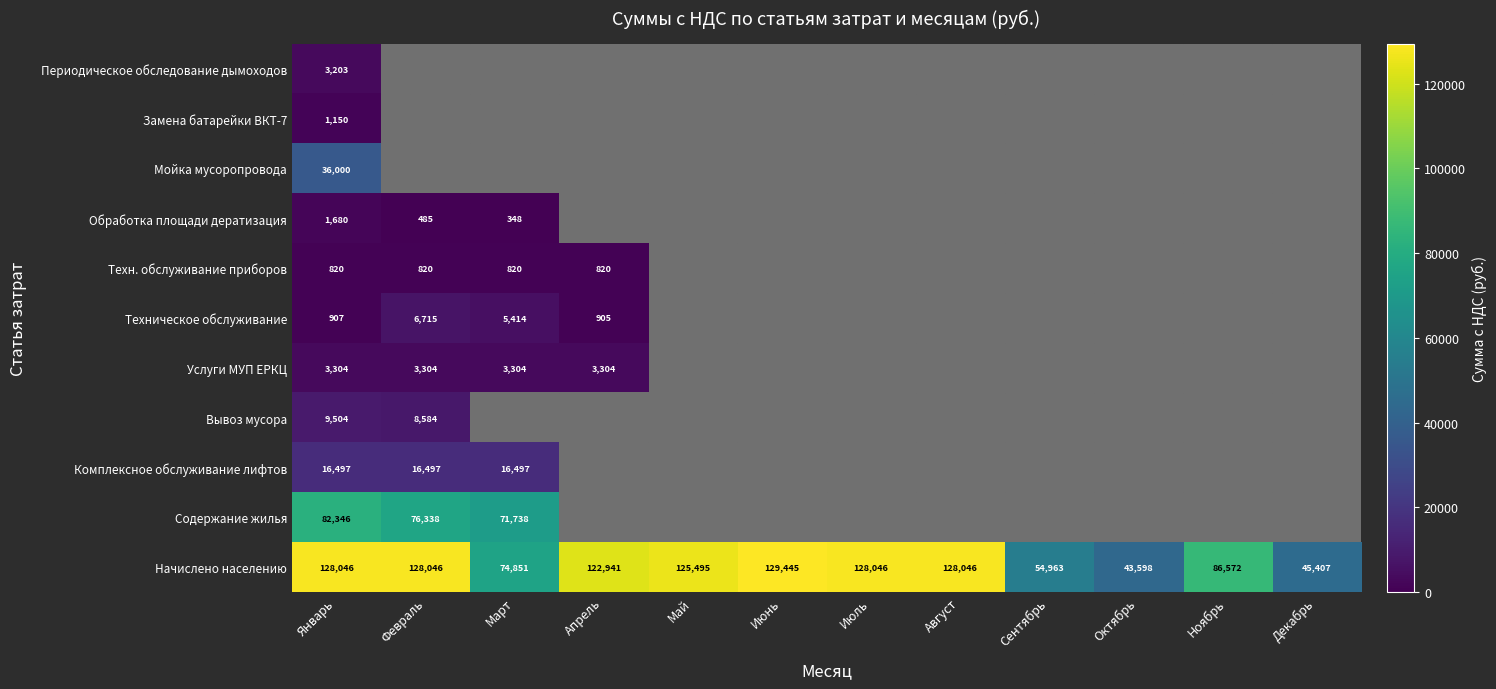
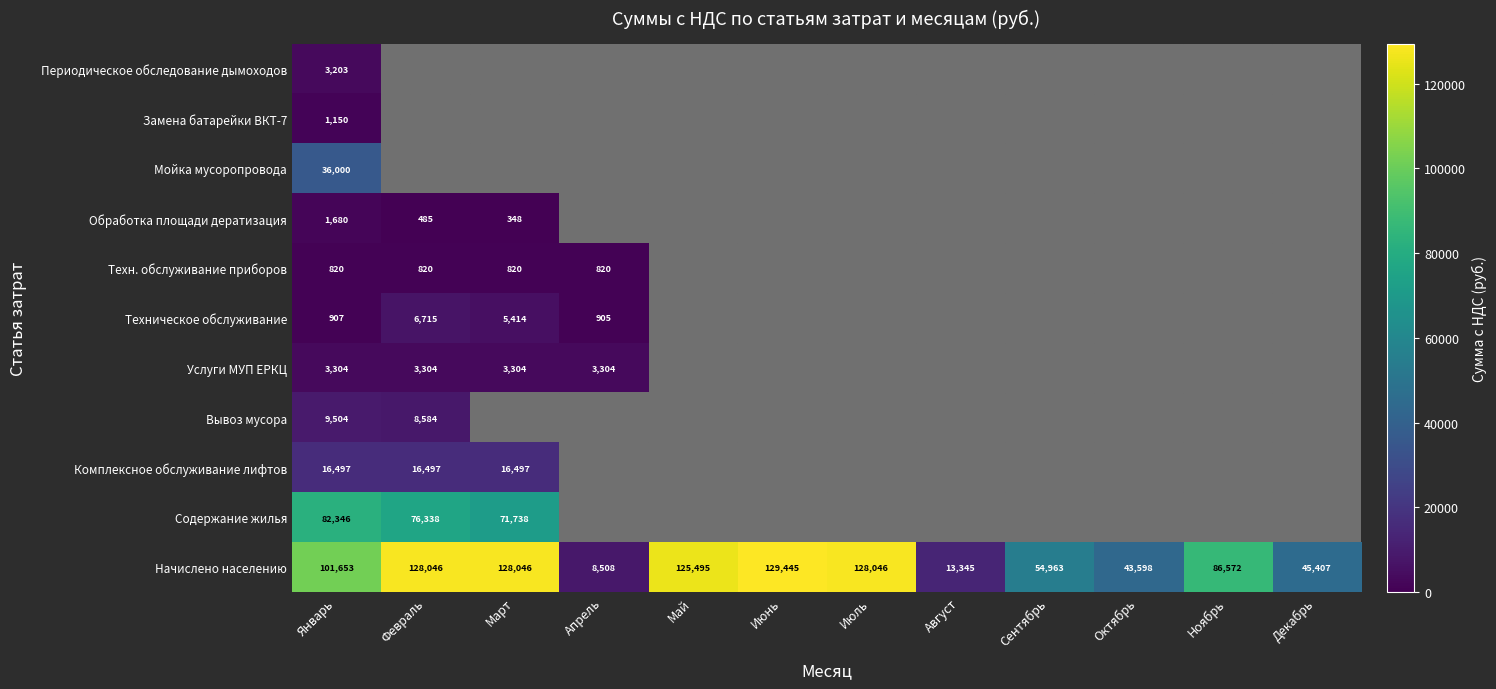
Начислено населению, Январь: 128,046 -> 101,653
Начислено населению, Март: 74,851 -> 128,046
Начислено населению, Апрель: 122,941 -> 8,508
Начислено населению, Август: 128,046 -> 13,345
